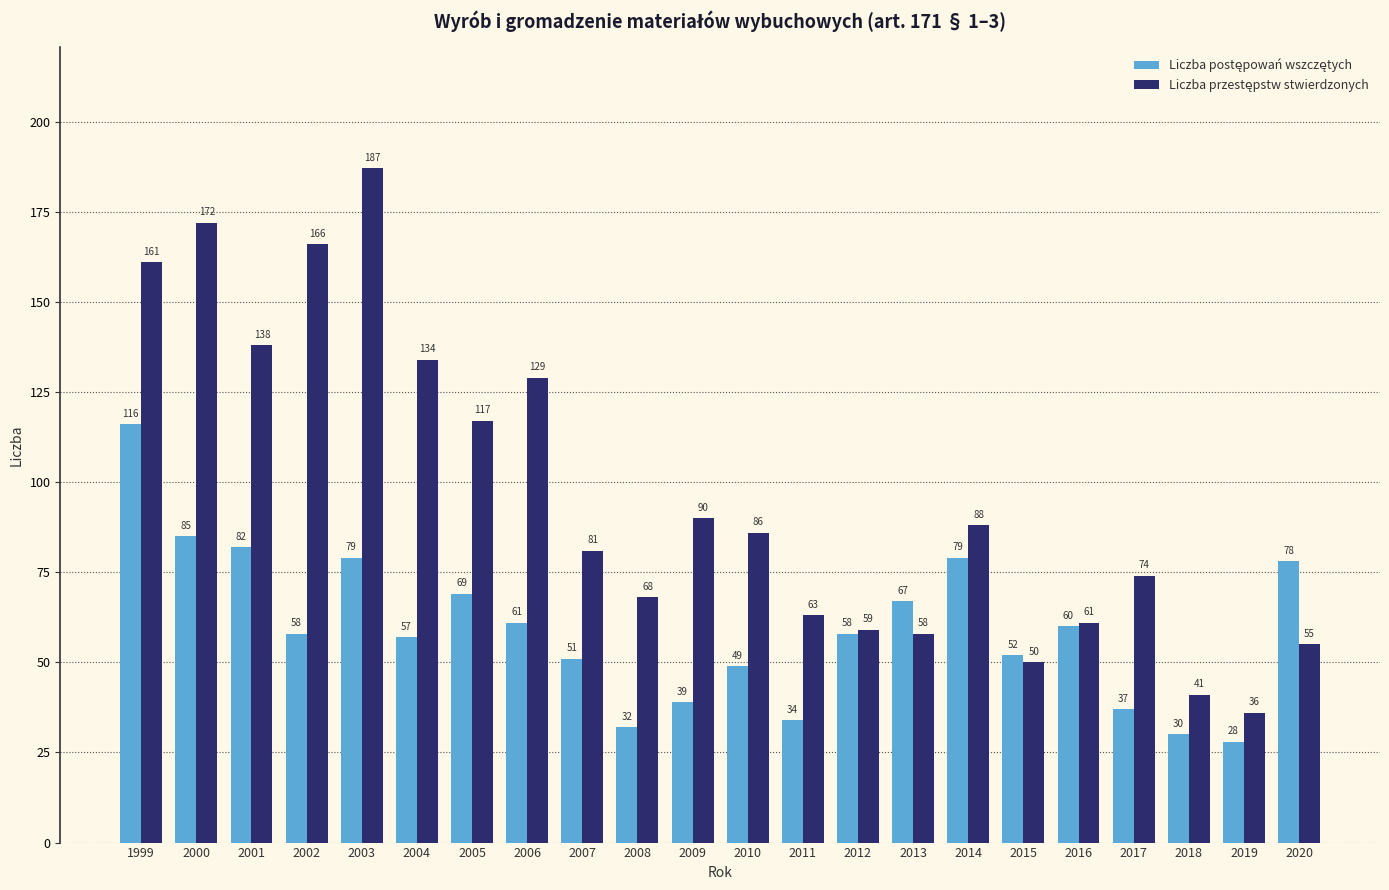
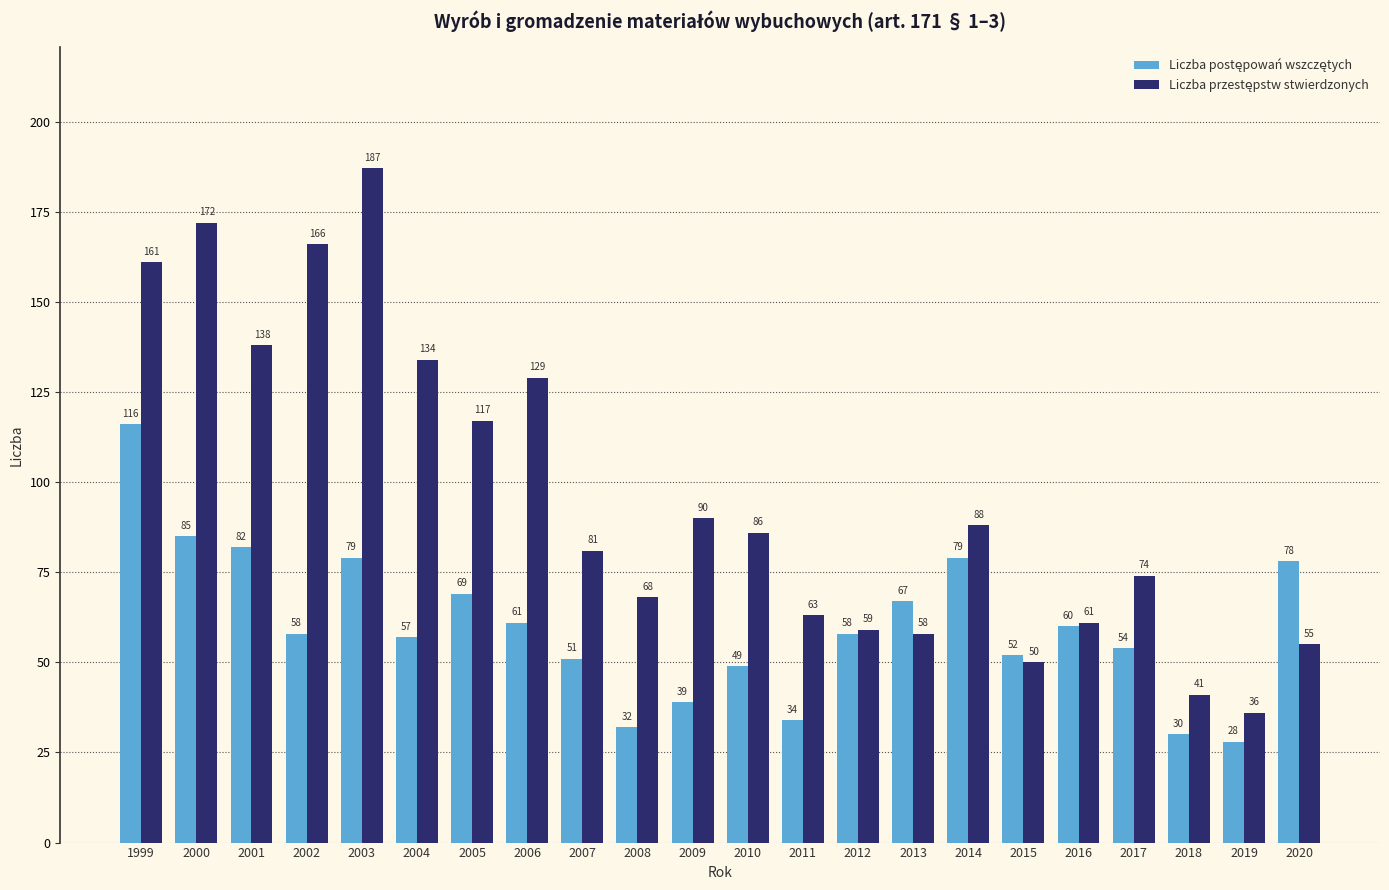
Liczba postępowań wszczętych, 2017: 37 -> 54
